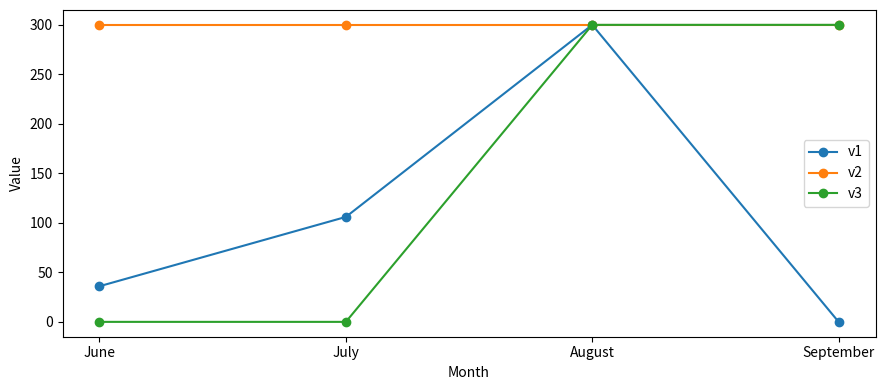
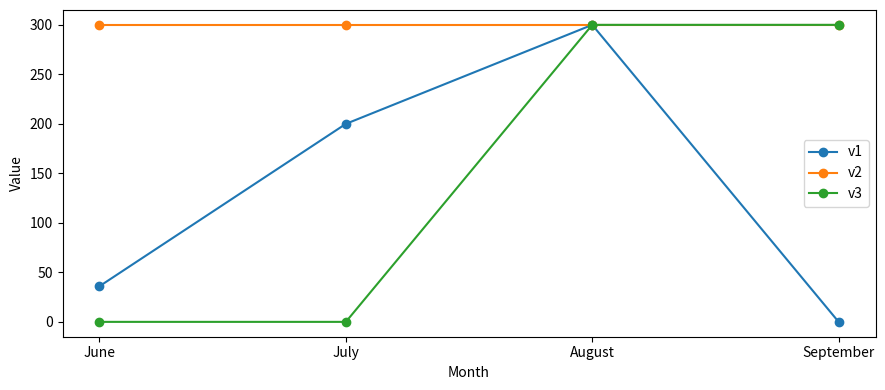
v1, July: 110 -> 200
